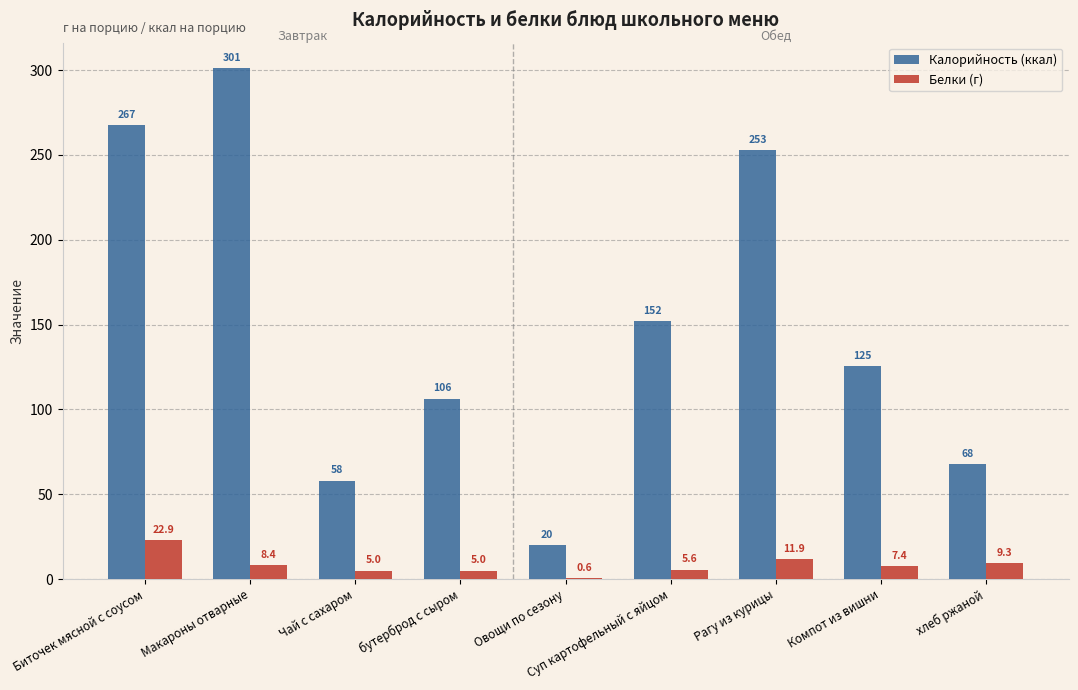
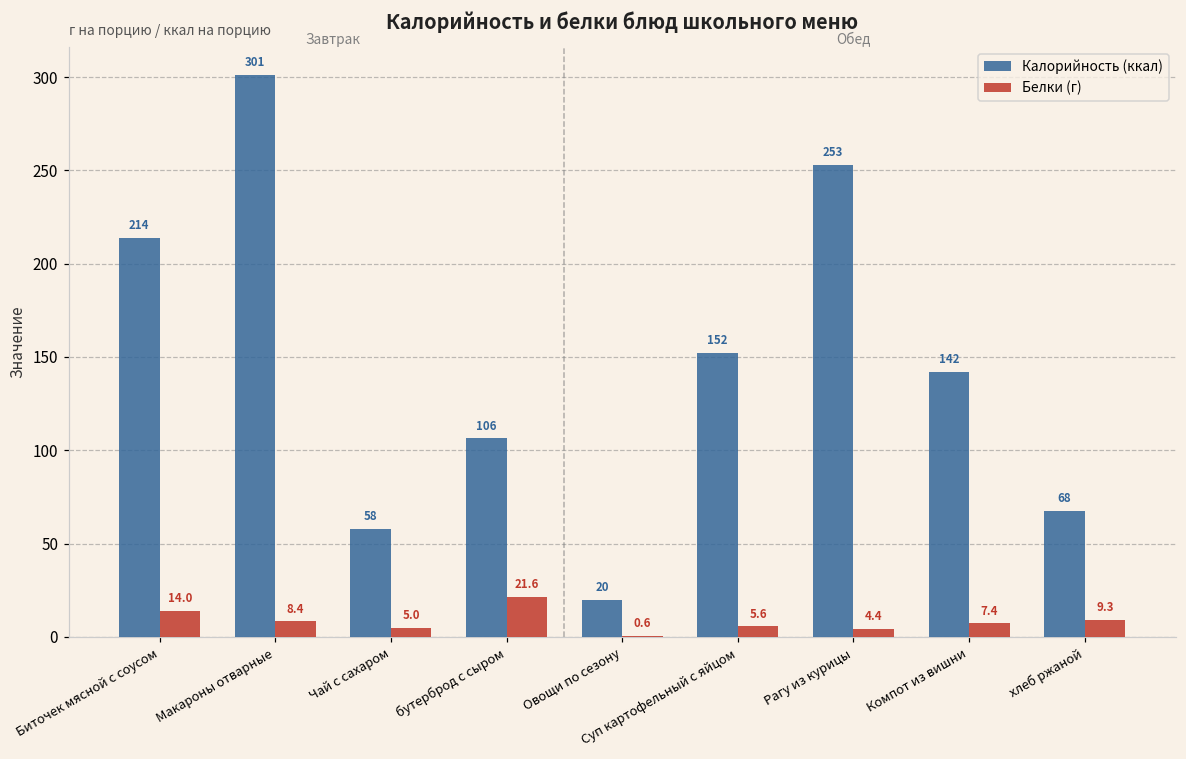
Калорийность (ккал), Биточек мясной с соусом: 267 -> 214
Белки (г), Биточек мясной с соусом: 22.9 -> 14.0
Белки (г), бутерброд с сыром: 5.0 -> 21.6
Белки (г), Рагу из курицы: 11.9 -> 4.4
Калорийность (ккал), Компот из вишни: 125 -> 142
